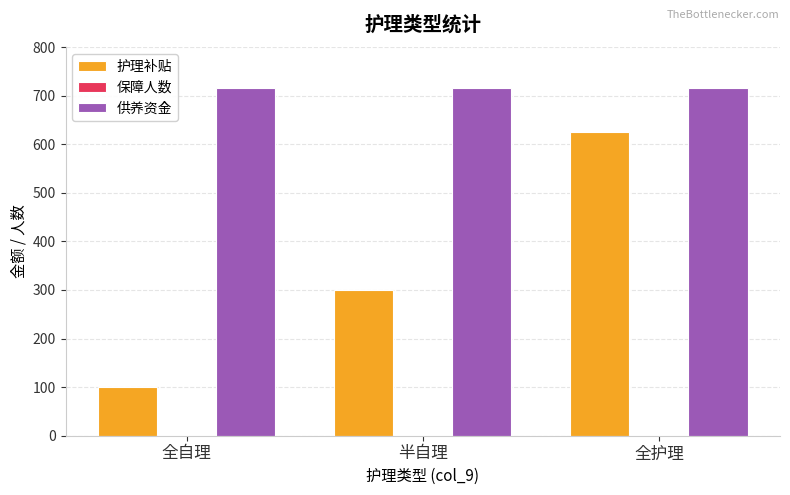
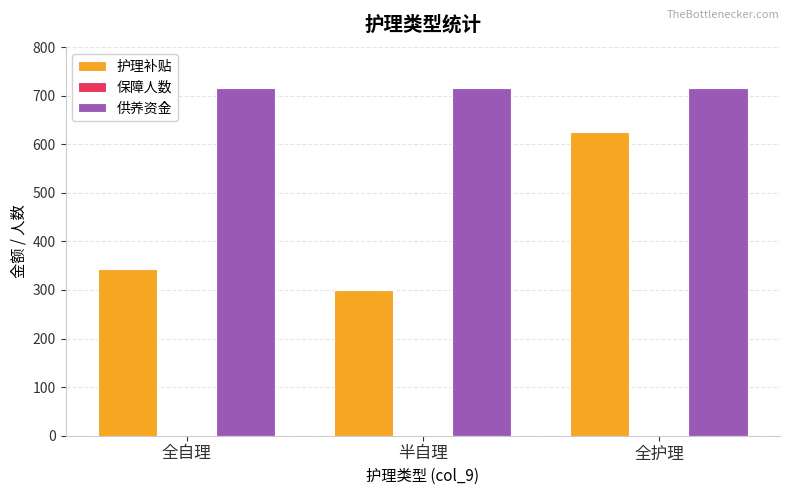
护理补贴, 全自理: 100 -> 340
